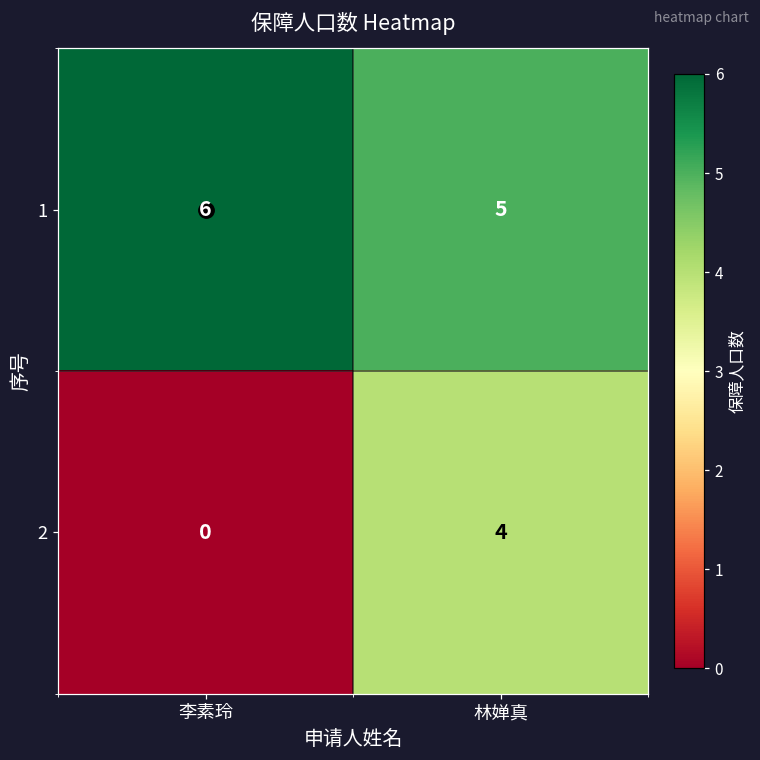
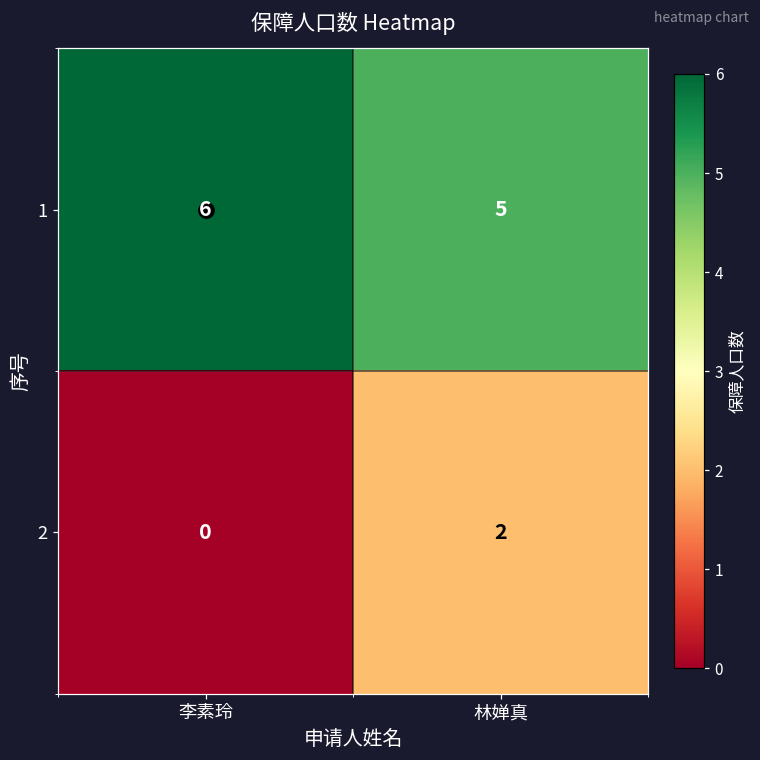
2, 林婵真: 4 -> 2
